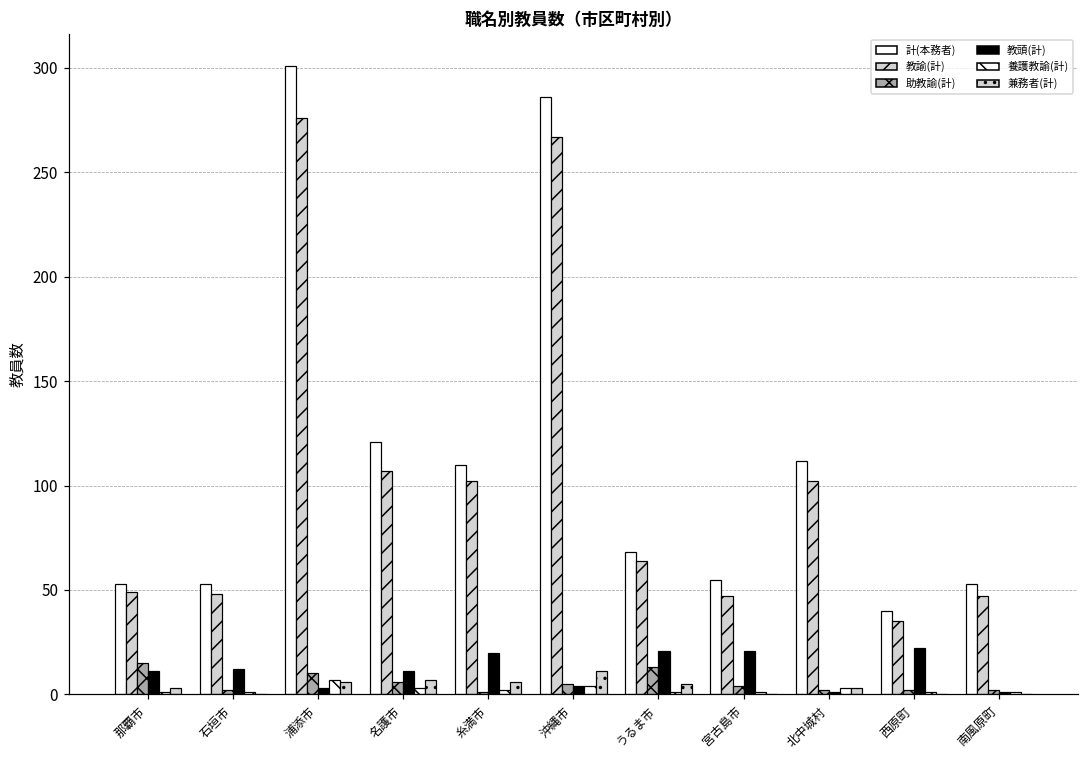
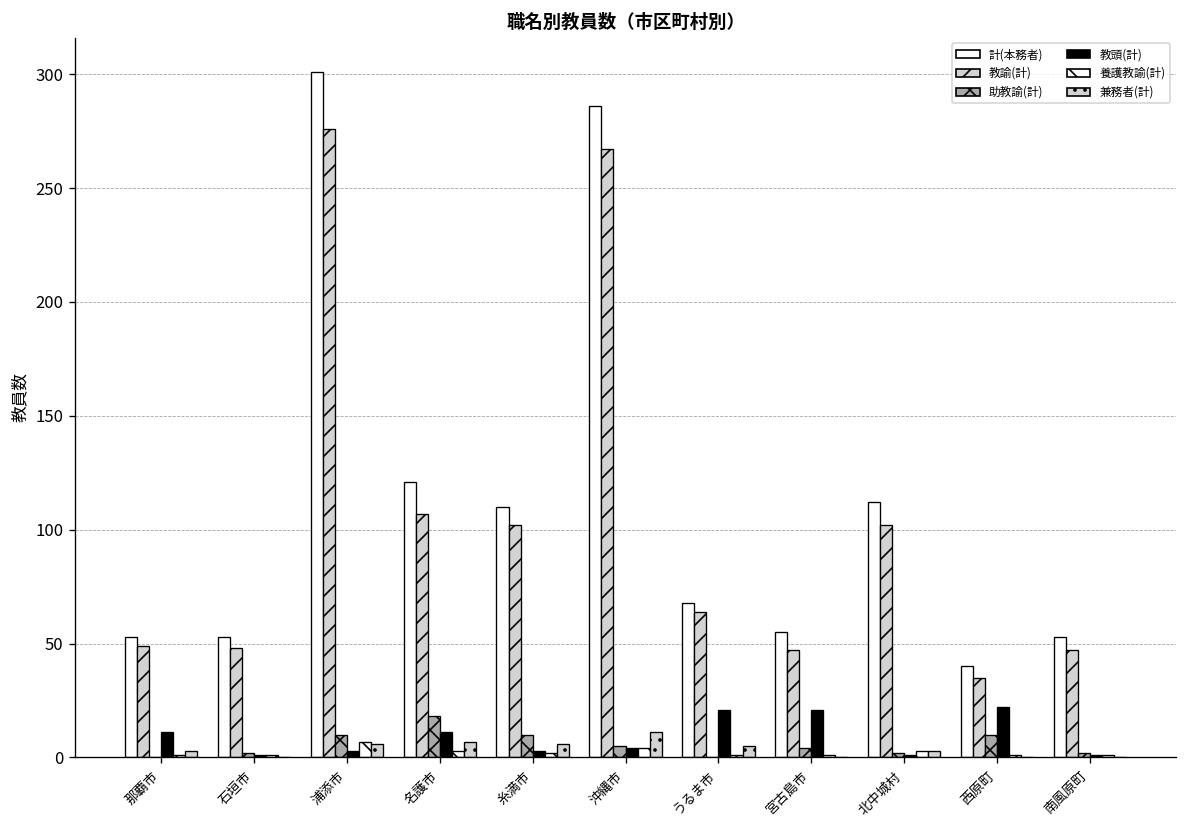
助教諭(計), 那覇市: 15 -> 0
教頭(計), 石垣市: 12 -> 1
助教諭(計), 名護市: 6 -> 18
助教諭(計), 糸満市: 1 -> 10
教頭(計), 糸満市: 20 -> 3
助教諭(計), うるま市: 13 -> 0
助教諭(計), 西原町: 2 -> 10
